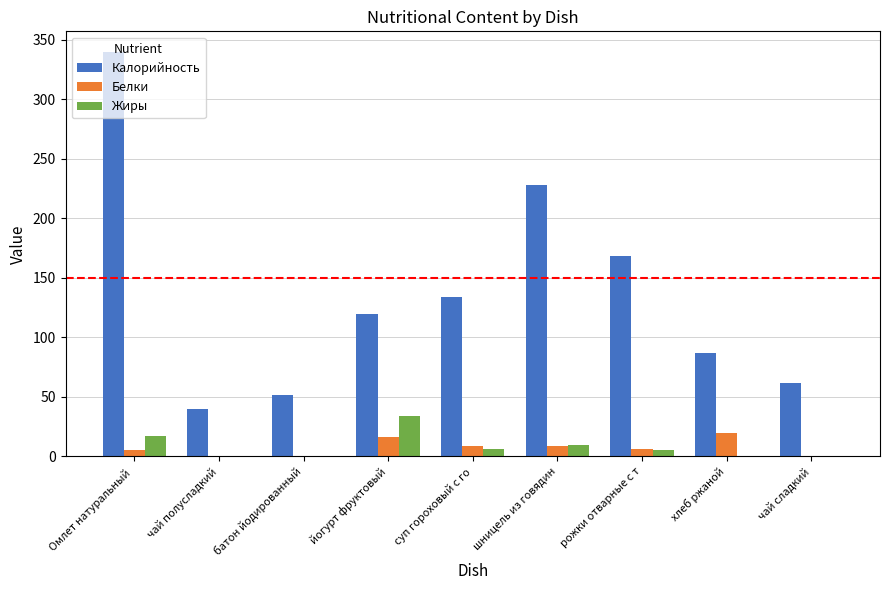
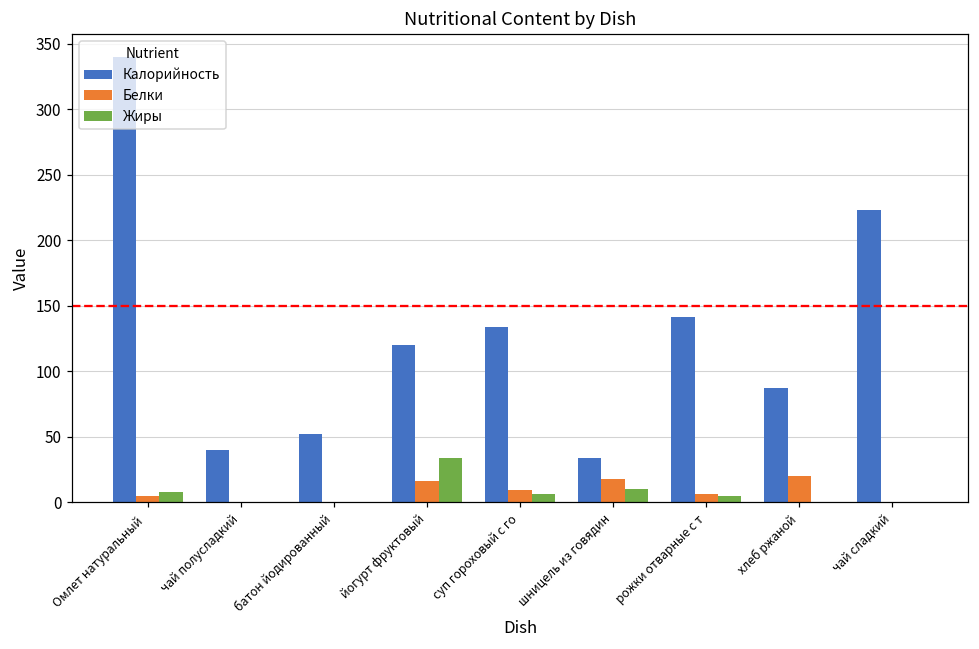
Жиры, Омлет натуральный: 17 -> 8
Калорийность, шницель из говядин: 228 -> 34
Белки, шницель из говядин: 9 -> 18
Калорийность, рожки отварные с т: 168 -> 141
Калорийность, чай сладкий: 62 -> 223
